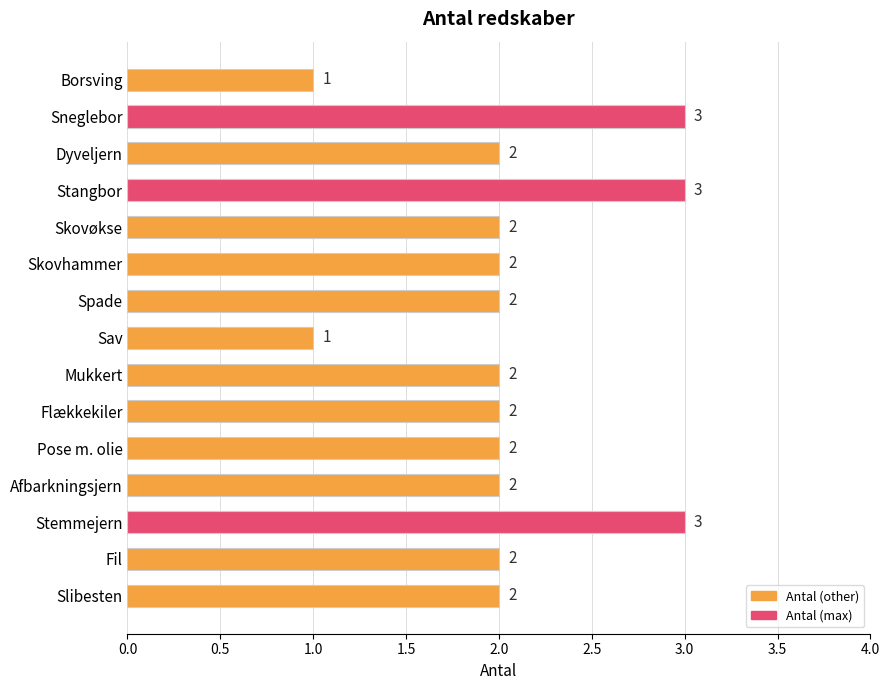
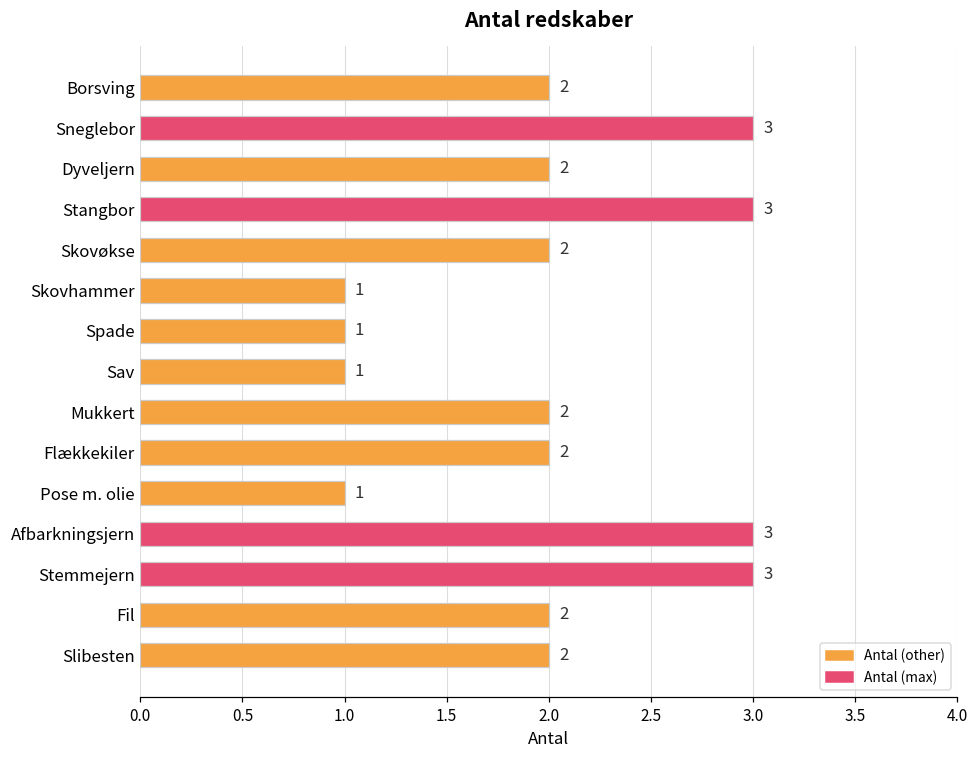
Borsving: 1 -> 2
Skovhammer: 2 -> 1
Spade: 2 -> 1
Pose m. olie: 2 -> 1
Afbarkningsjern: 2 -> 3
